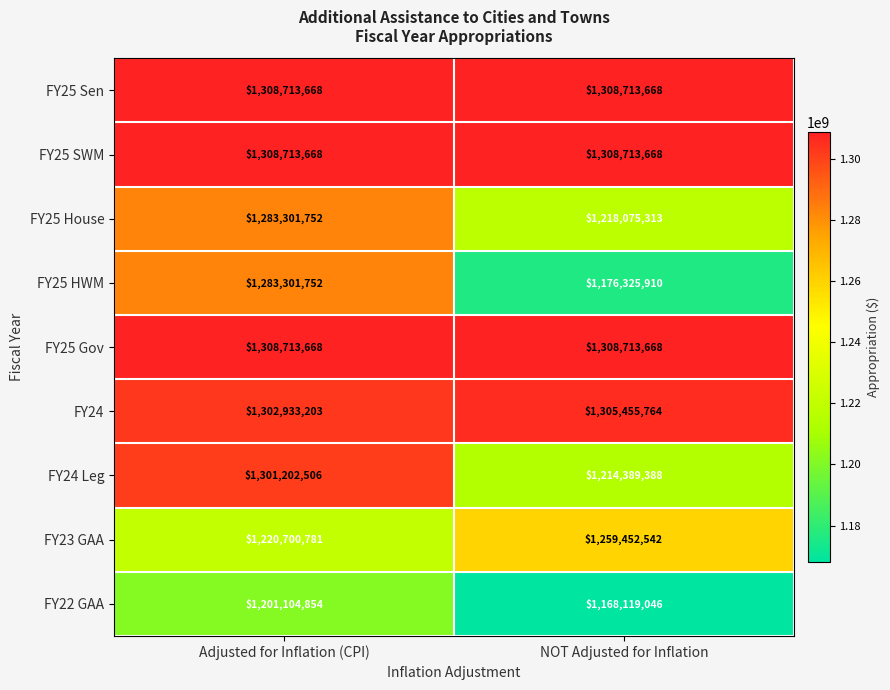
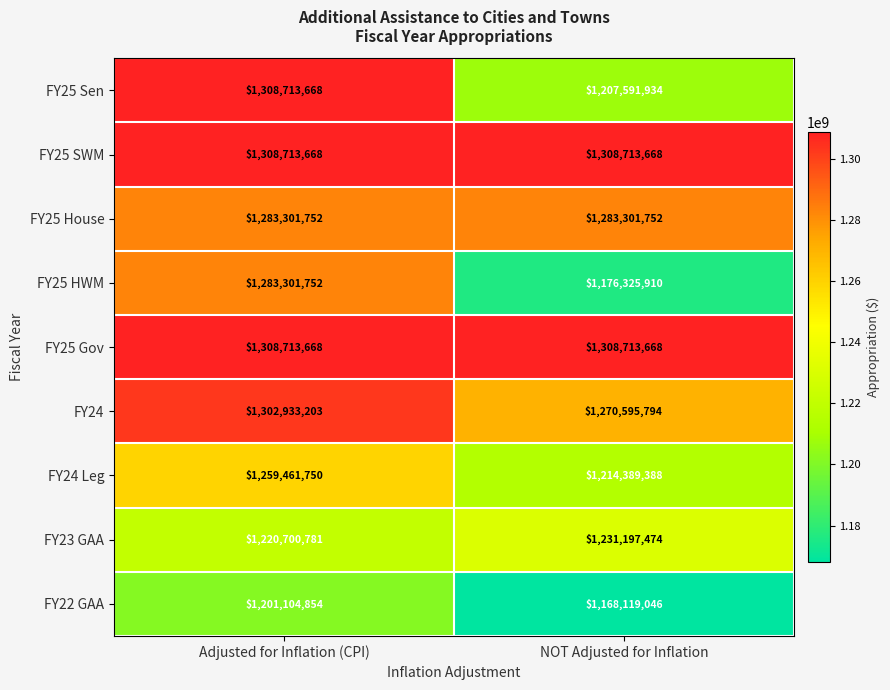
FY25 Sen, NOT Adjusted for Inflation: $1,308,713,668 -> $1,207,591,934
FY25 House, NOT Adjusted for Inflation: $1,218,075,313 -> $1,283,301,752
FY24, NOT Adjusted for Inflation: $1,305,455,764 -> $1,270,595,794
FY24 Leg, Adjusted for Inflation (CPI): $1,301,202,506 -> $1,259,461,750
FY23 GAA, NOT Adjusted for Inflation: $1,259,452,542 -> $1,231,197,474
